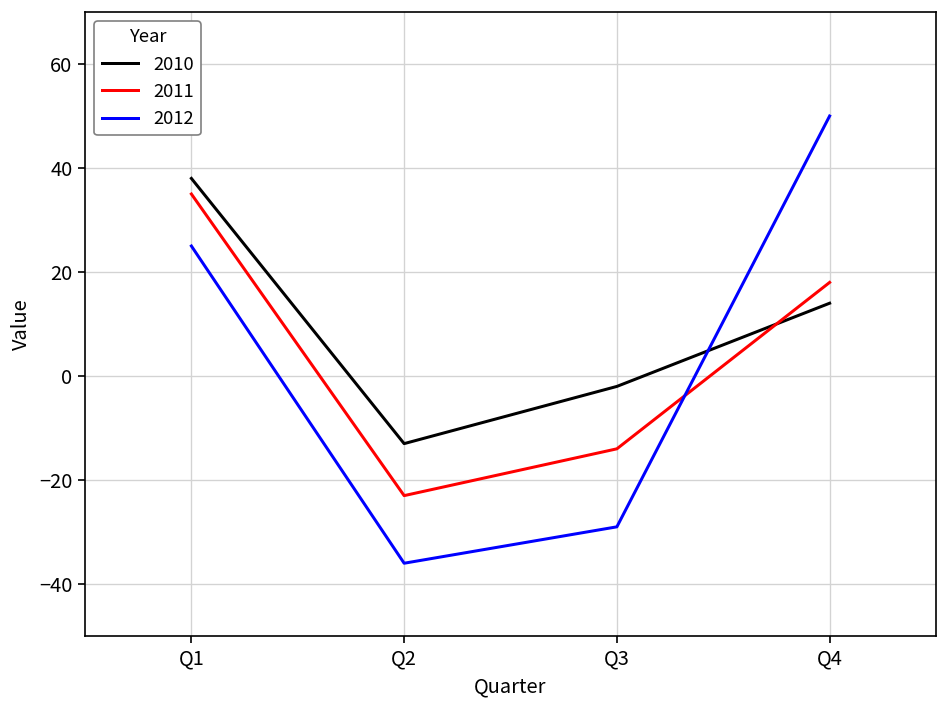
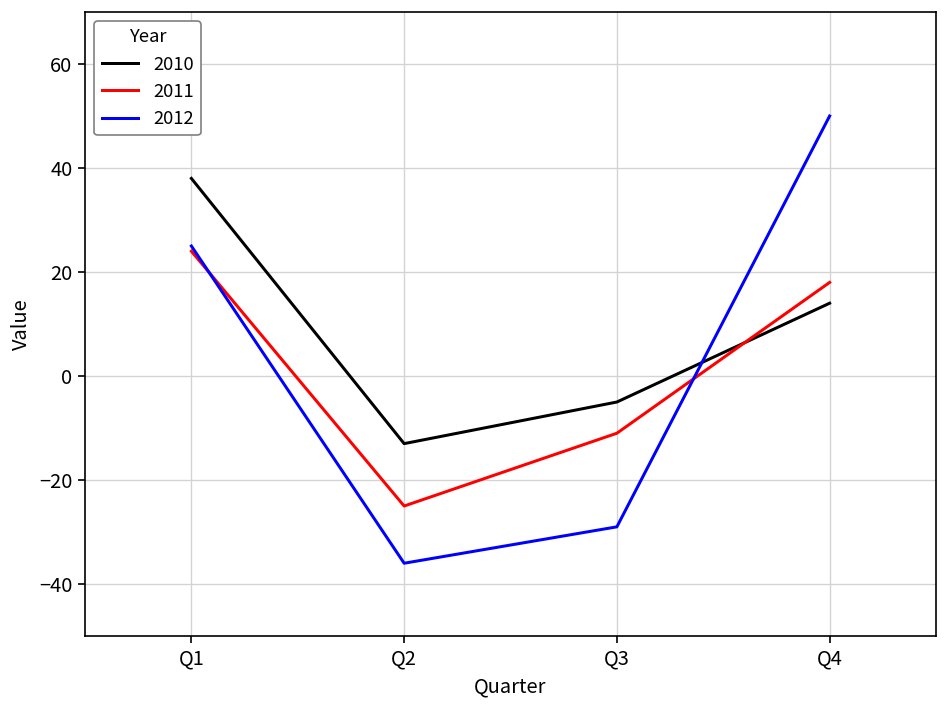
2011, Q1: 35 -> 24
2011, Q2: -23 -> -25
2010, Q3: -2 -> -5
2011, Q3: -14 -> -11
